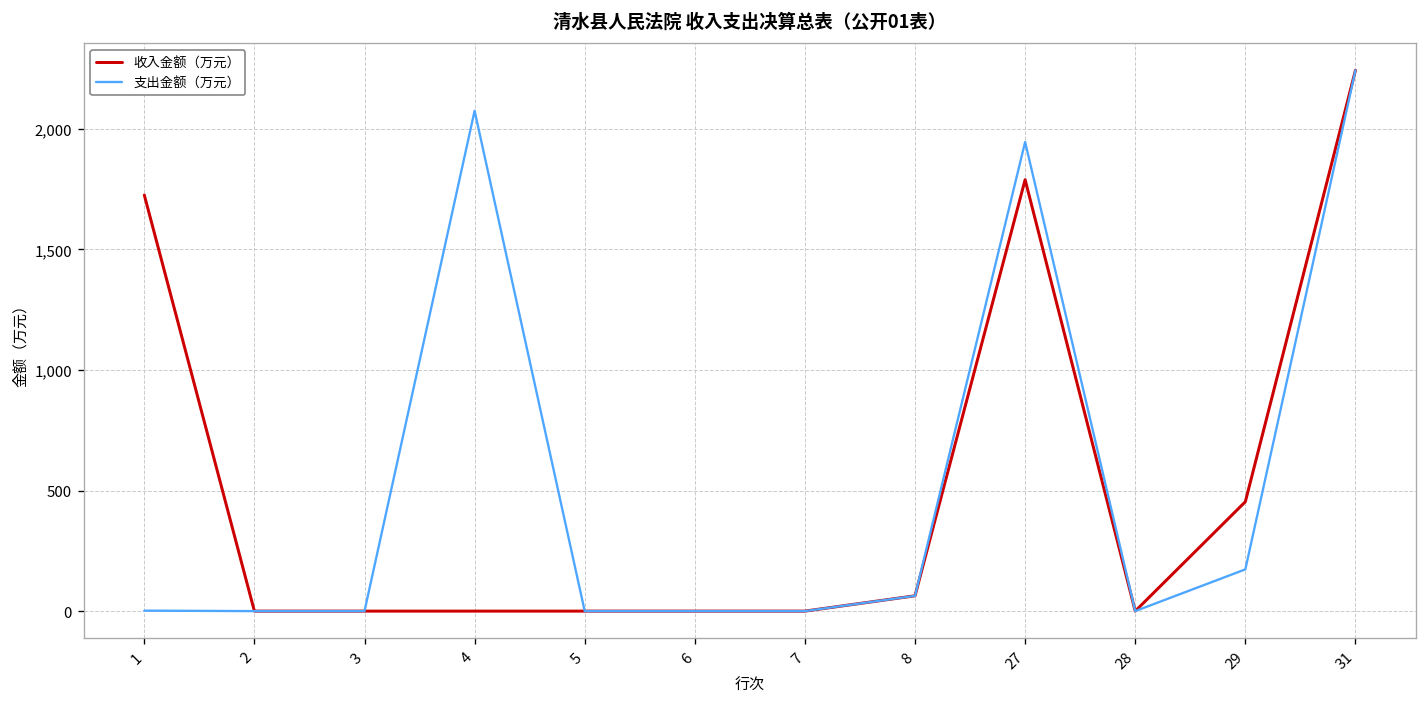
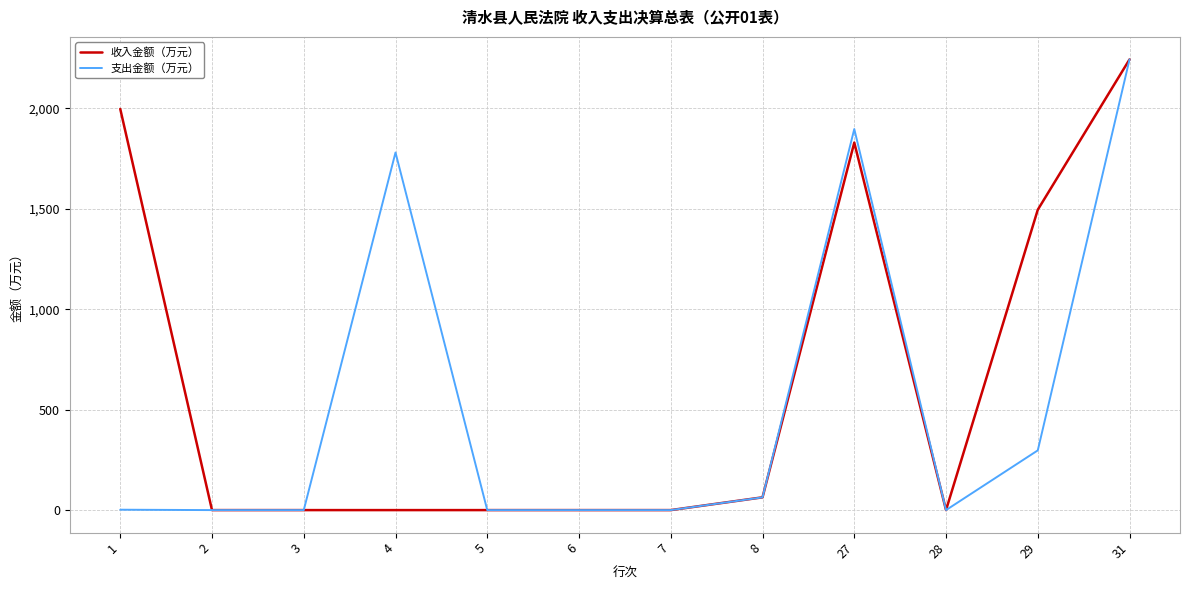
收入金额（万元）, 1: 1,730 -> 2,000
支出金额（万元）, 4: 2,080 -> 1,780
收入金额（万元）, 27: 1,790 -> 1,830
支出金额（万元）, 27: 1,950 -> 1,900
收入金额（万元）, 29: 450 -> 1,500
支出金额（万元）, 29: 170 -> 300
